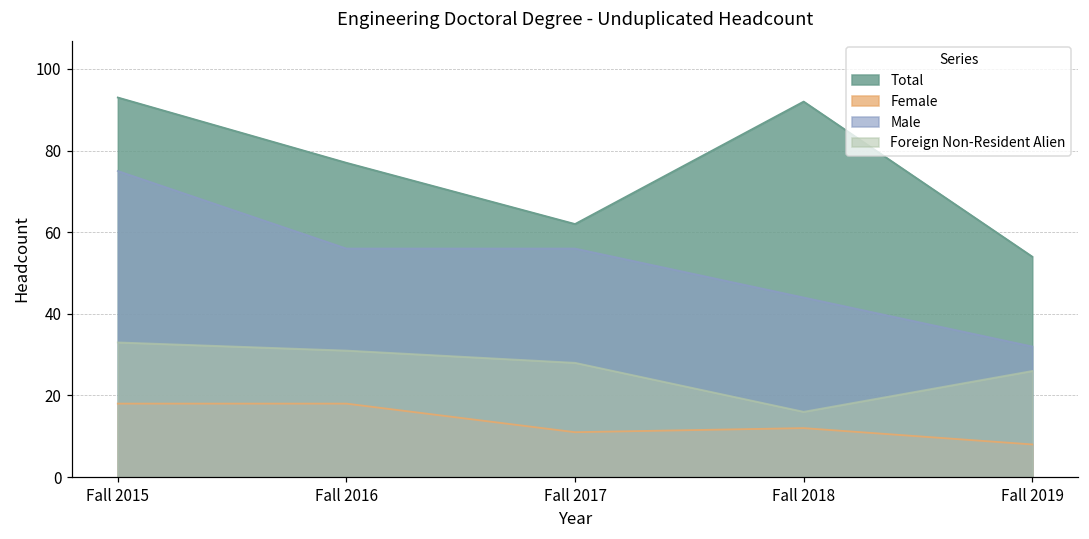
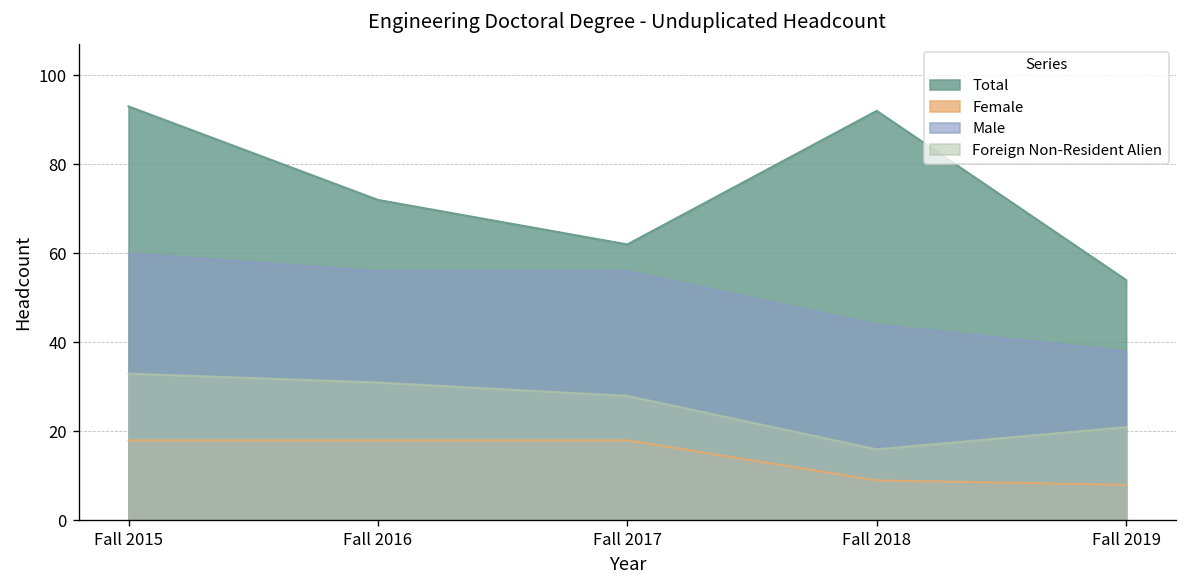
Male, Fall 2015: 75 -> 60
Total, Fall 2016: 77 -> 72
Female, Fall 2017: 11 -> 18
Female, Fall 2018: 12 -> 9
Male, Fall 2019: 32 -> 38
Foreign Non-Resident Alien, Fall 2019: 26 -> 21
